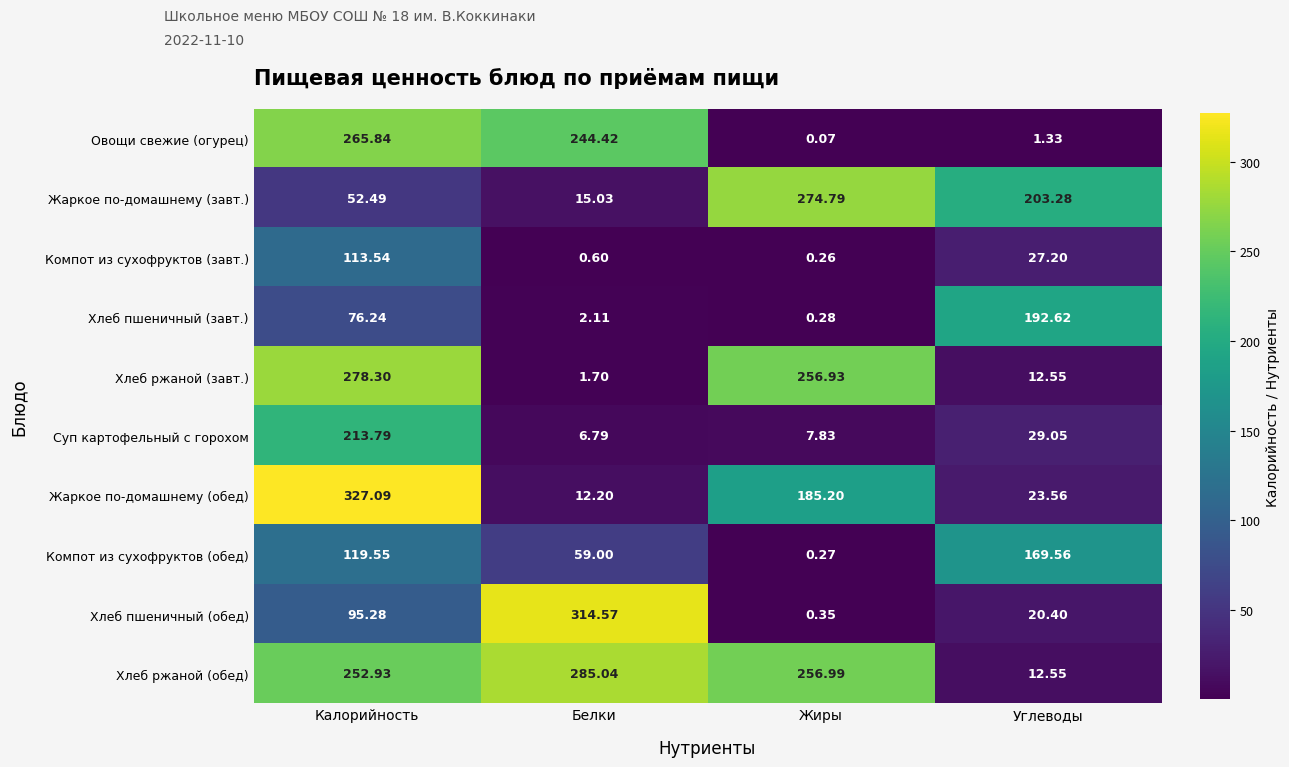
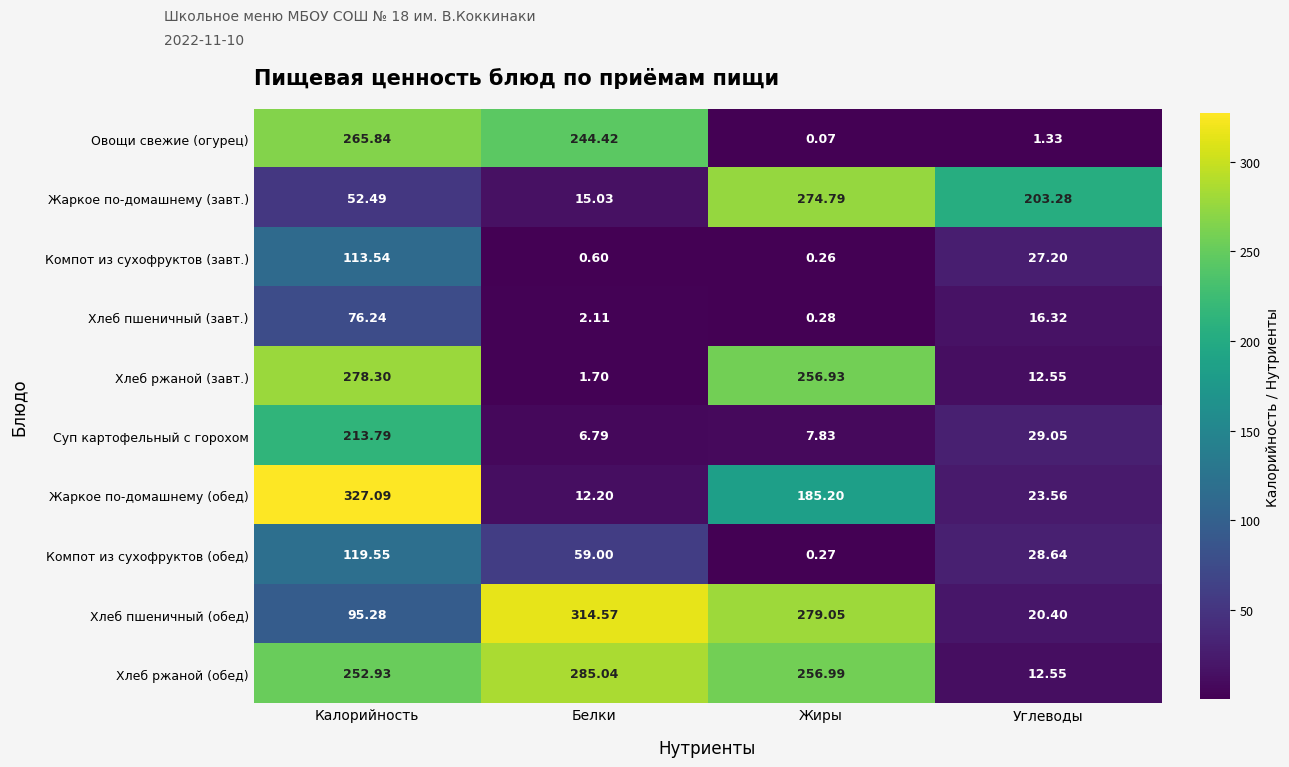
Хлеб пшеничный (завт.), Углеводы: 192.62 -> 16.32
Компот из сухофруктов (обед), Углеводы: 169.56 -> 28.64
Хлеб пшеничный (обед), Жиры: 0.35 -> 279.05
